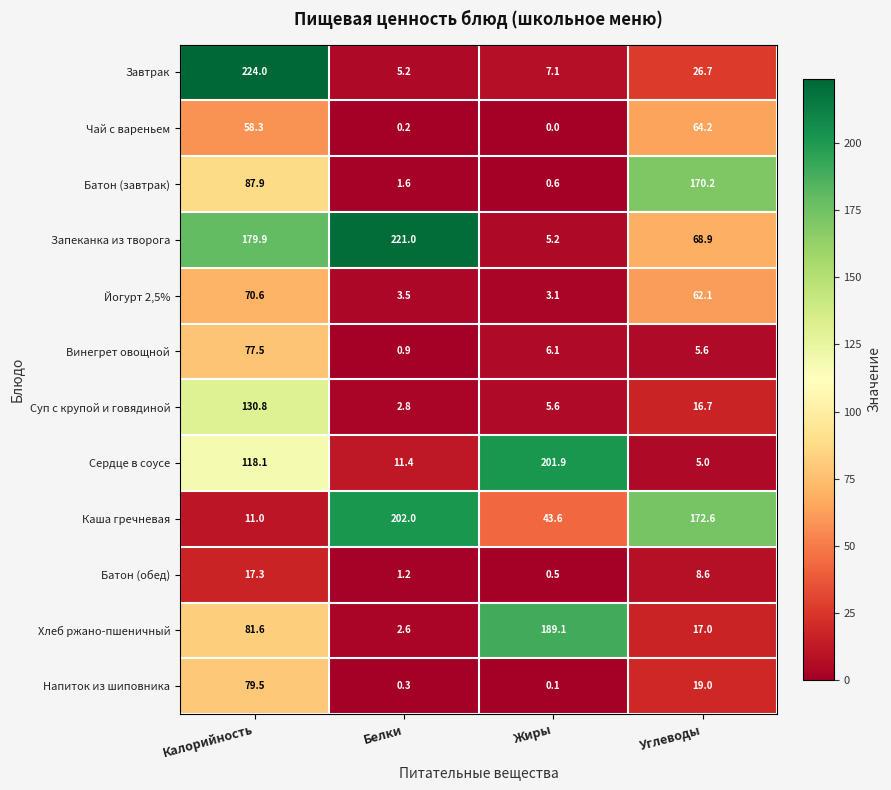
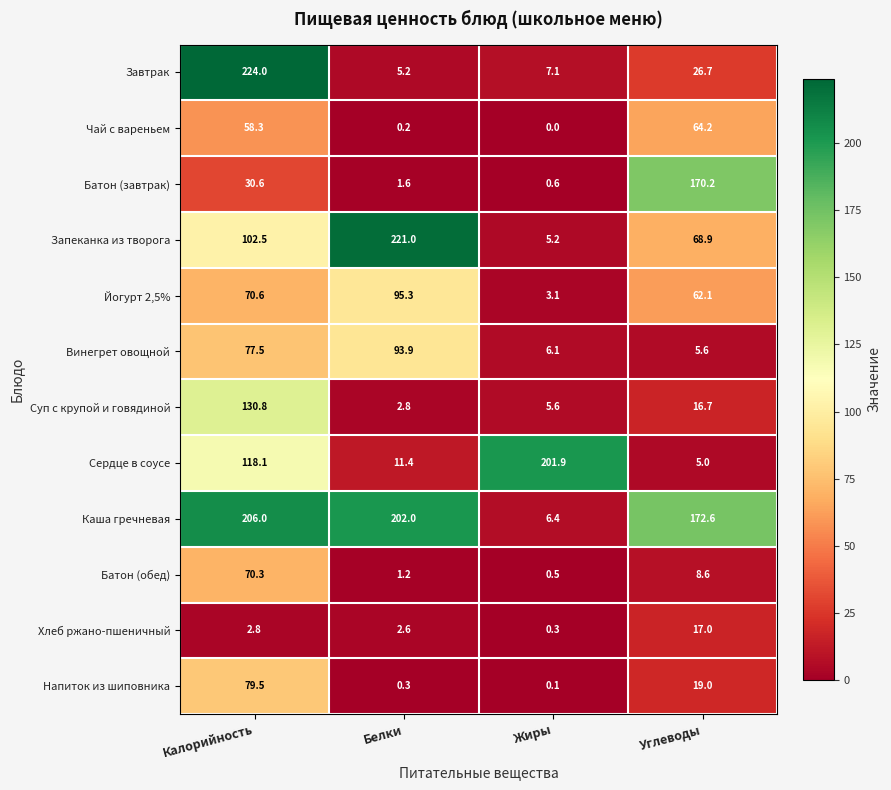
Батон (завтрак), Калорийность: 87.9 -> 30.6
Запеканка из творога, Калорийность: 179.9 -> 102.5
Йогурт 2,5%, Белки: 3.5 -> 95.3
Винегрет овощной, Белки: 0.9 -> 93.9
Каша гречневая, Калорийность: 11.0 -> 206.0
Каша гречневая, Жиры: 43.6 -> 6.4
Батон (обед), Калорийность: 17.3 -> 70.3
Хлеб ржано-пшеничный, Калорийность: 81.6 -> 2.8
Хлеб ржано-пшеничный, Жиры: 189.1 -> 0.3
